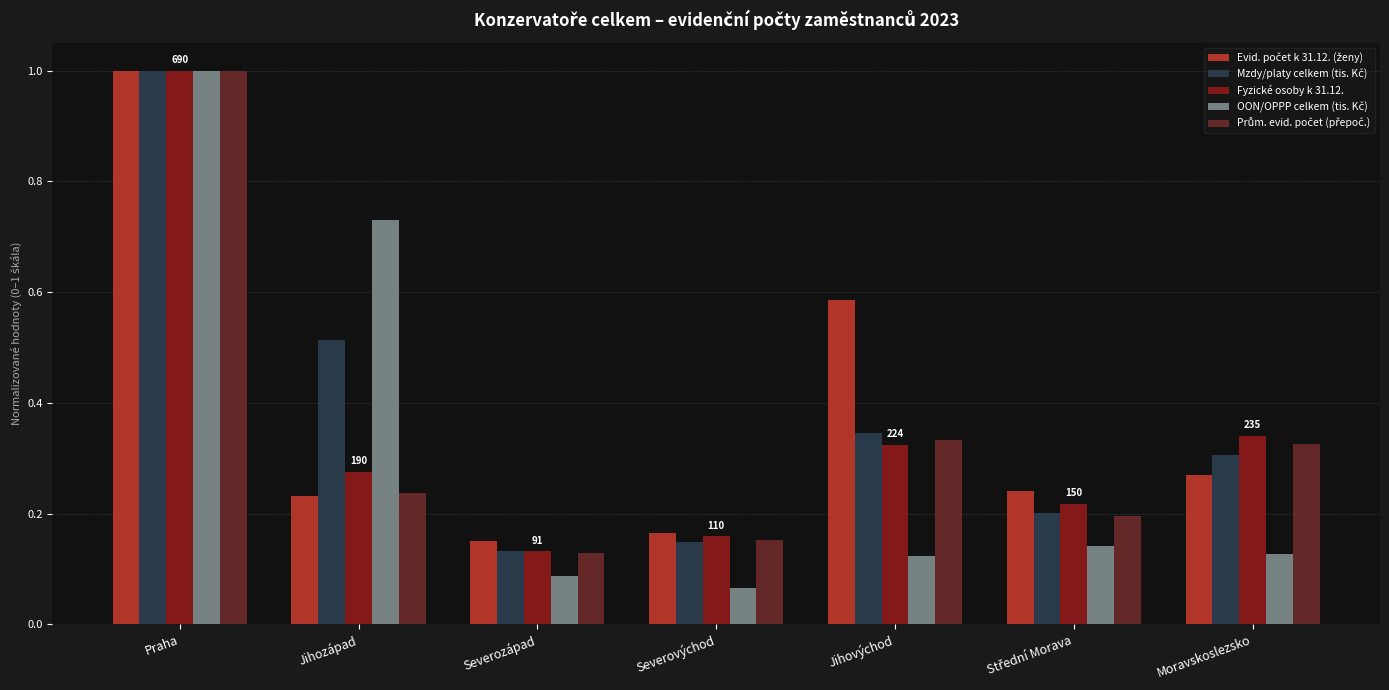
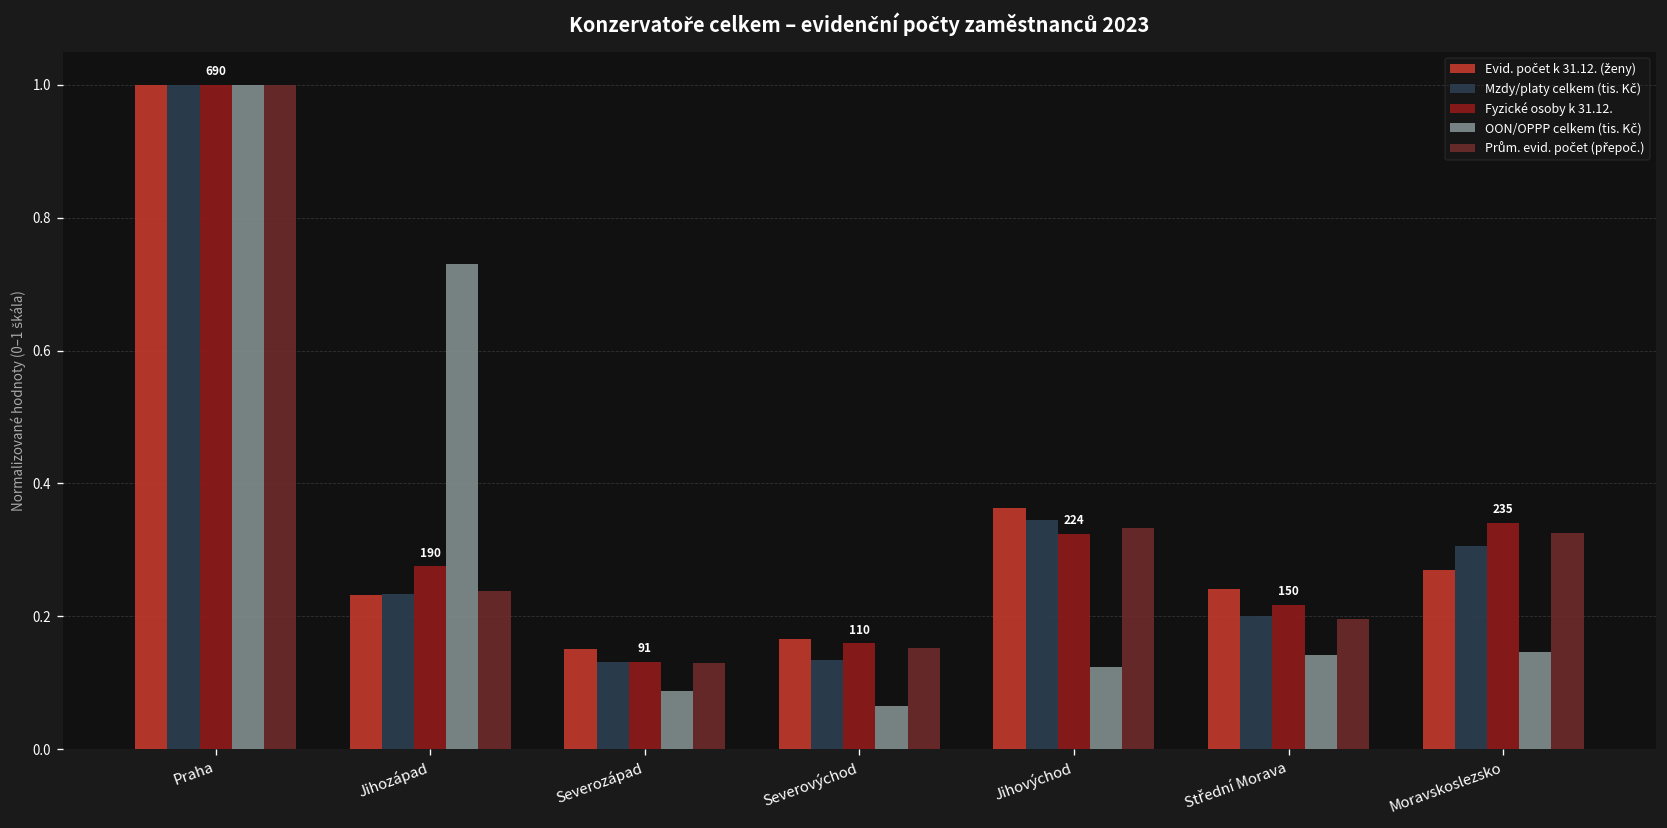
Mzdy/platy celkem (tis. Kč), Jihozápad: 0.51 -> 0.23
Mzdy/platy celkem (tis. Kč), Severovýchod: 0.15 -> 0.13
Evid. počet k 31.12. (ženy), Jihovýchod: 0.59 -> 0.36
OON/OPPP celkem (tis. Kč), Moravskoslezsko: 0.13 -> 0.15
